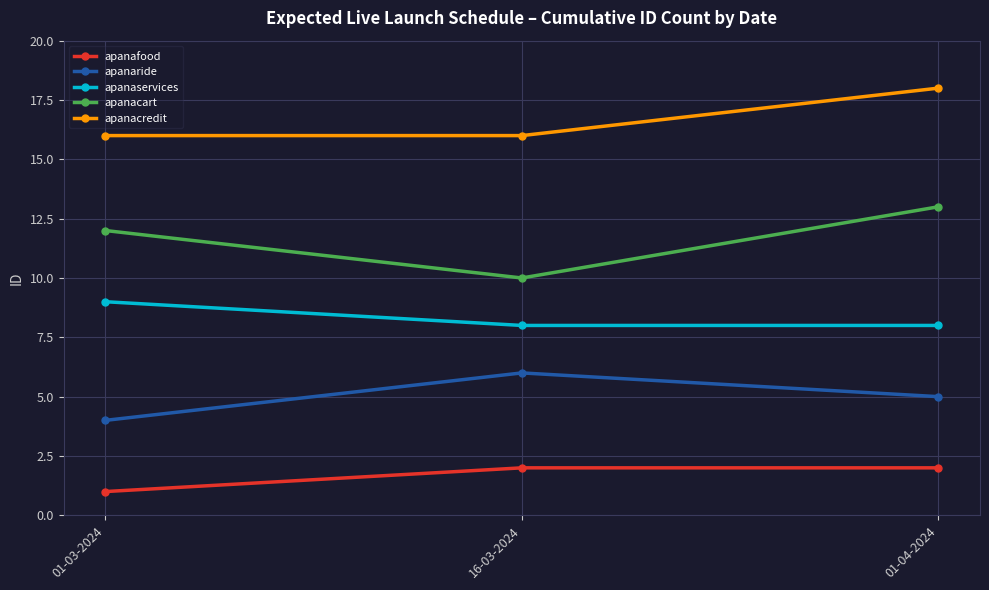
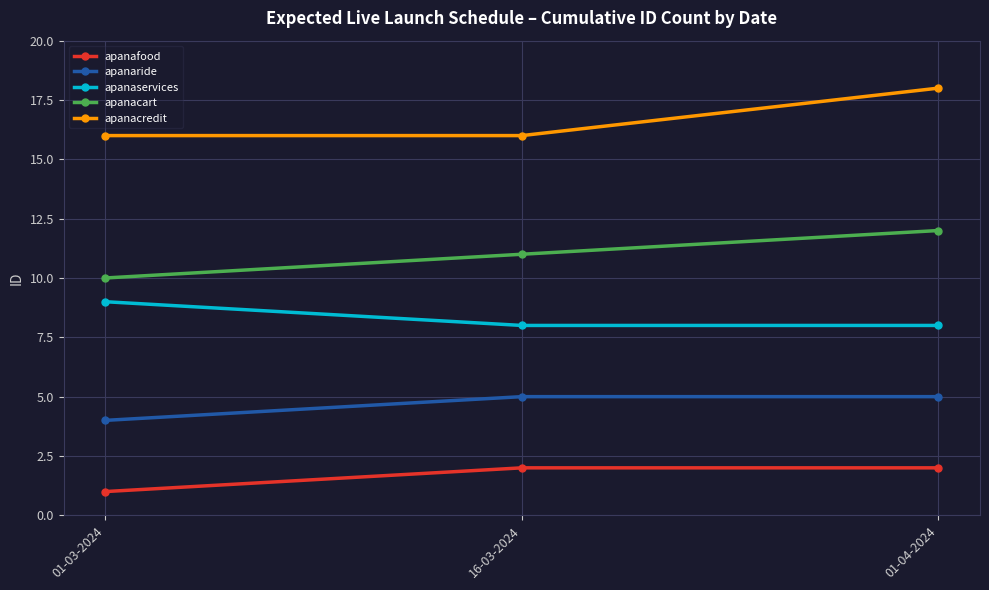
apanacart, 01-03-2024: 12 -> 10
apanaride, 16-03-2024: 6 -> 5
apanacart, 16-03-2024: 10 -> 11
apanacart, 01-04-2024: 13 -> 12
